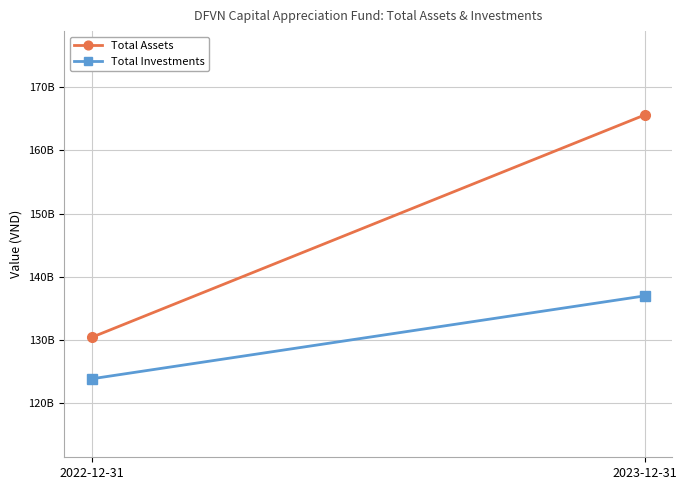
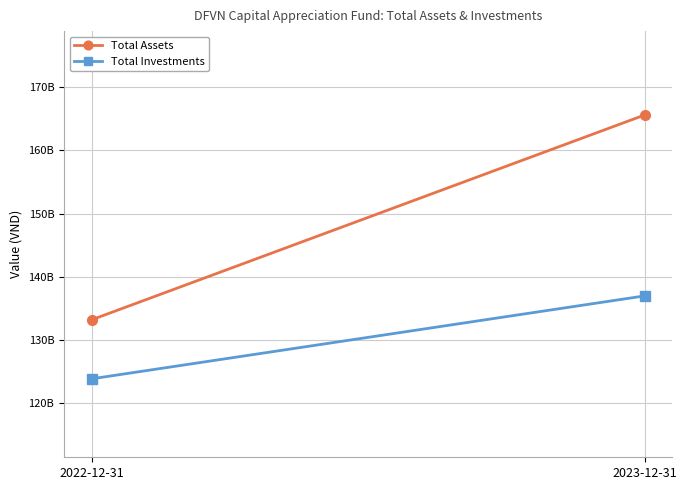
Total Assets, 2022-12-31: 130000000000 -> 133000000000
